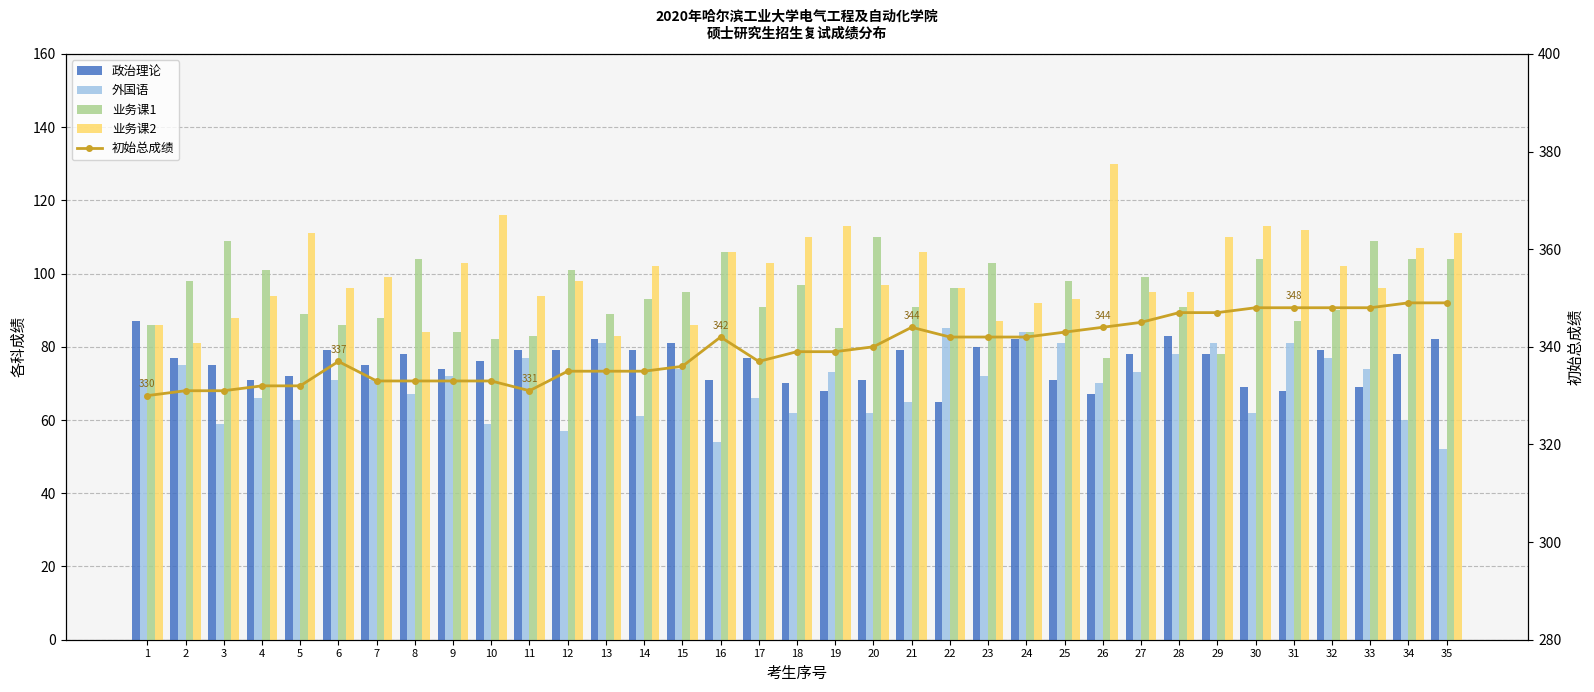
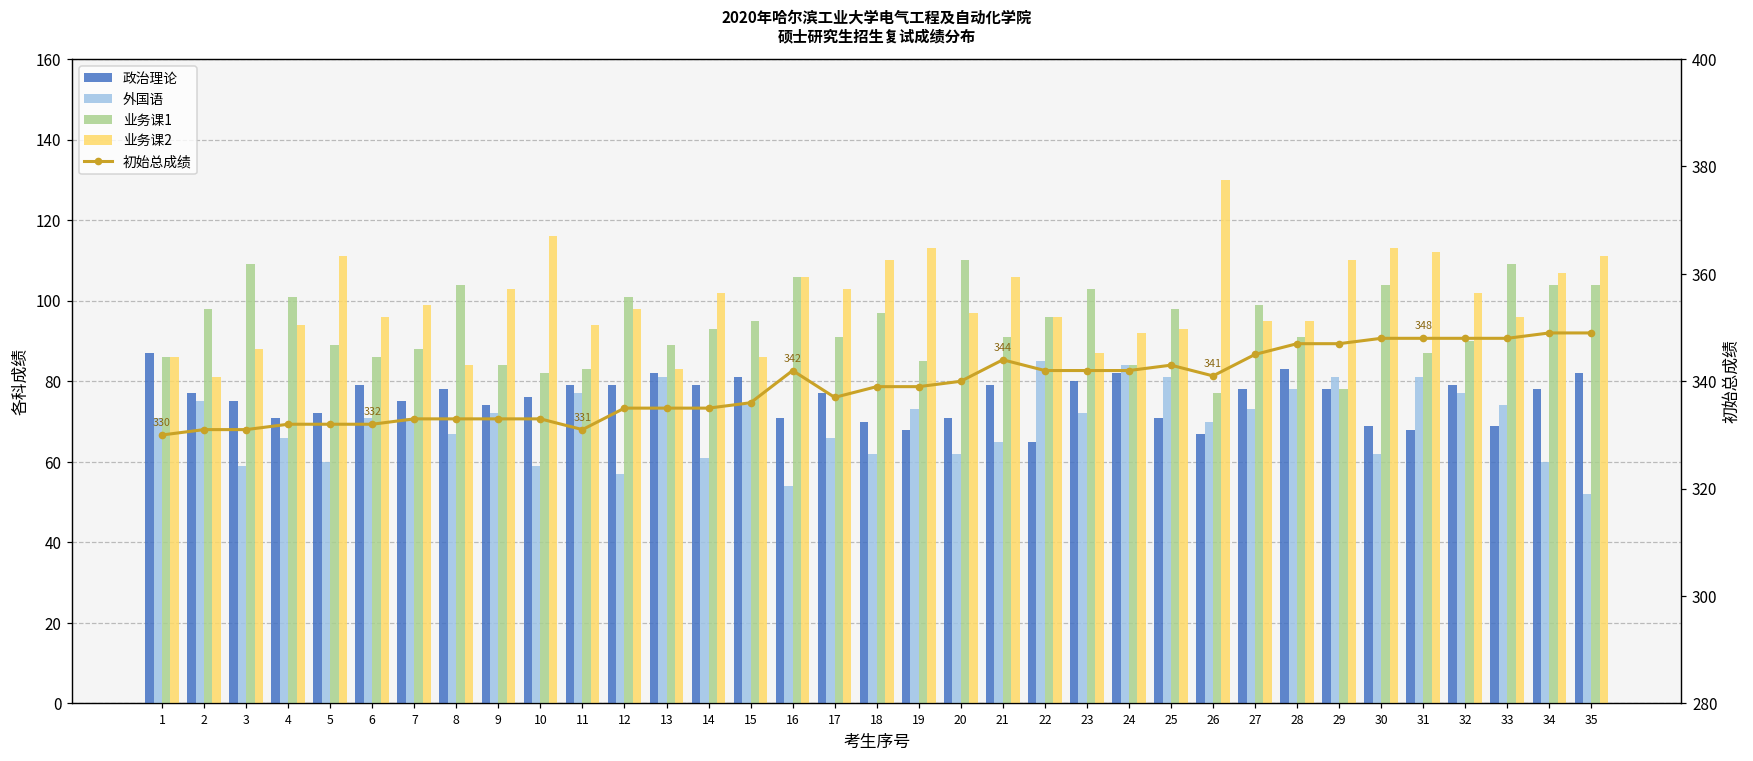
初始总成绩, 6: 337 -> 332
初始总成绩, 26: 344 -> 341
